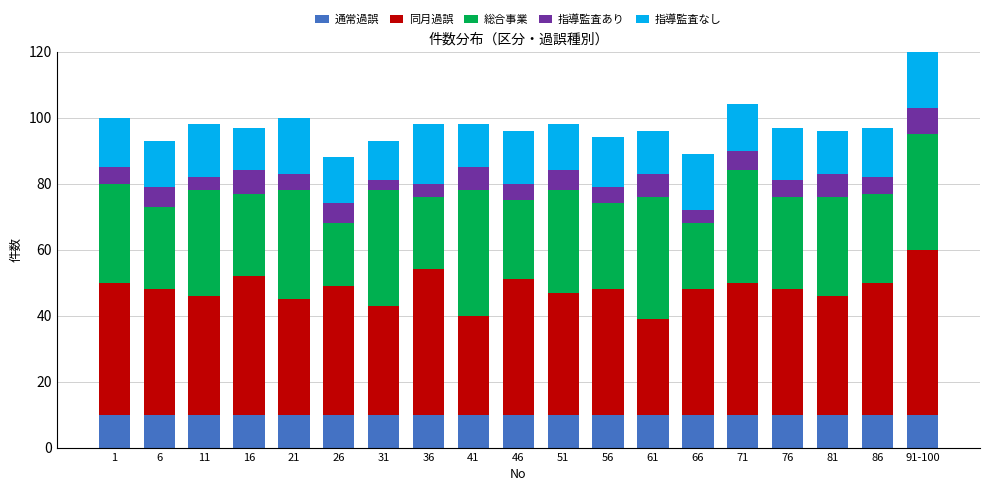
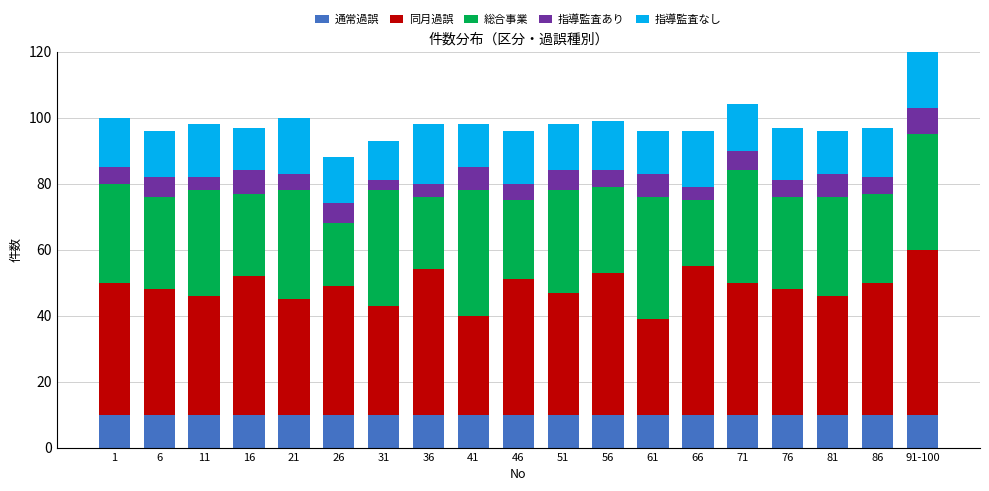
総合事業, 6: 25 -> 28
同月過誤, 56: 38 -> 43
同月過誤, 66: 38 -> 45
